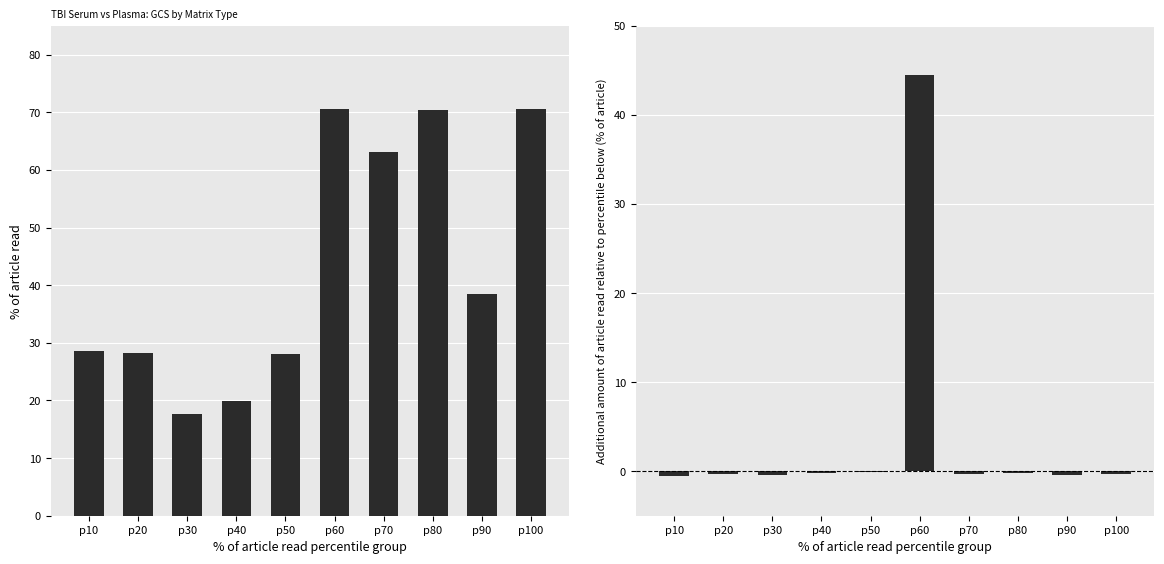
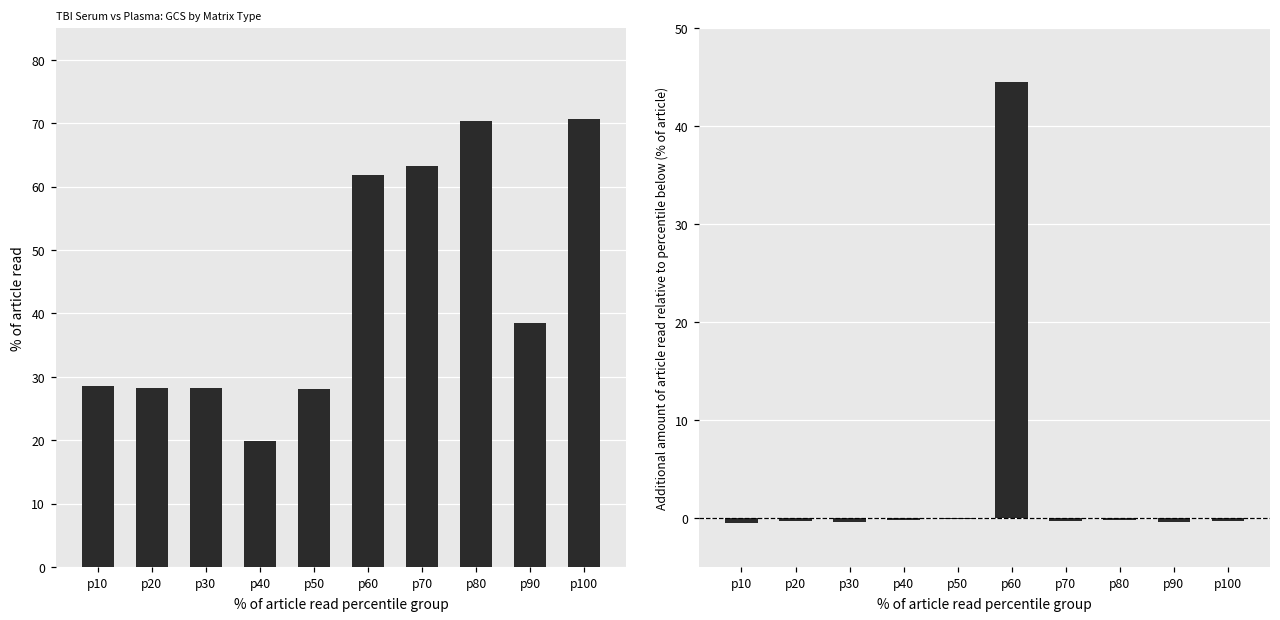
TBI Serum vs Plasma: GCS by Matrix Type, p30: 18 -> 28
TBI Serum vs Plasma: GCS by Matrix Type, p60: 71 -> 62
